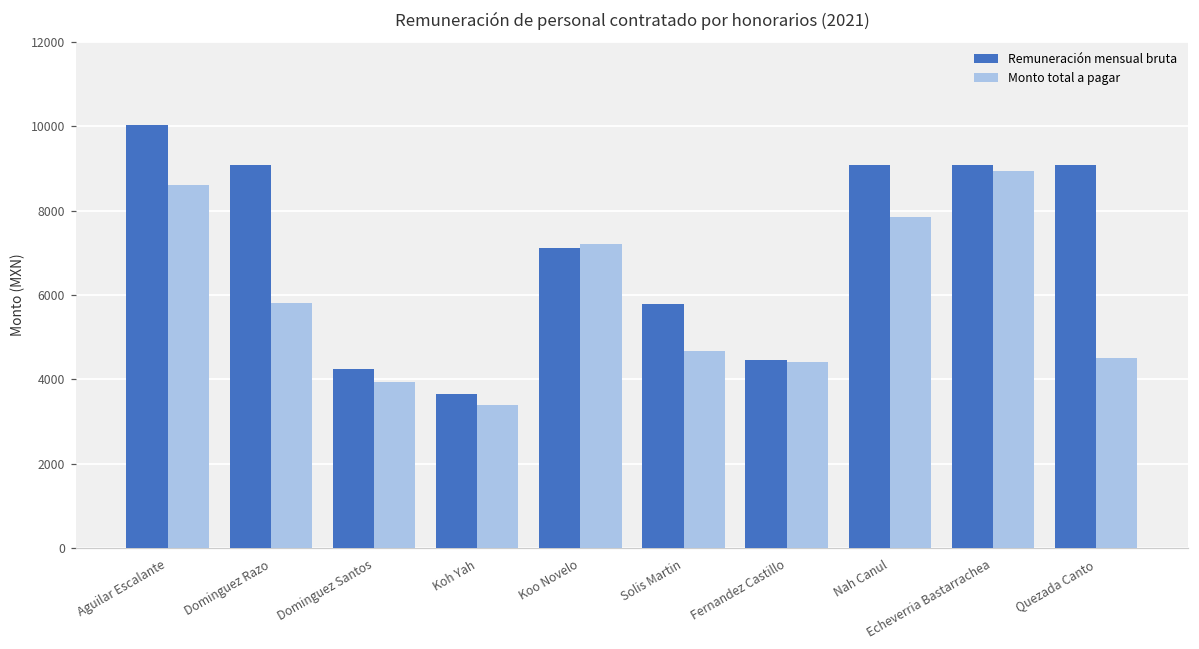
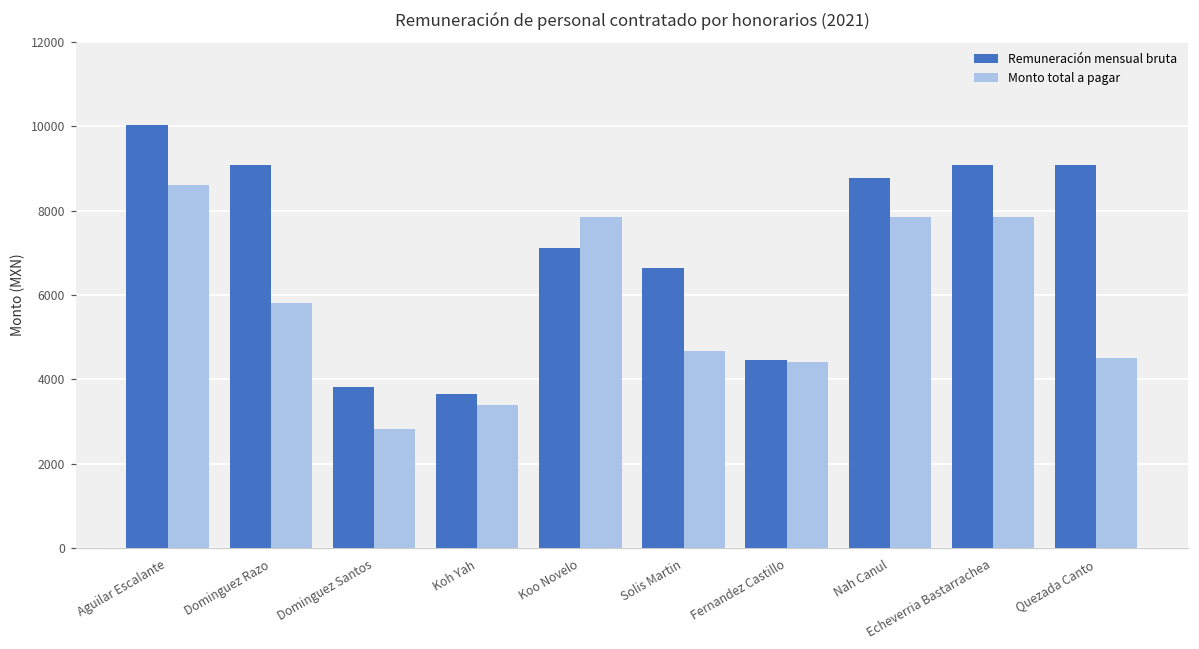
Remuneración mensual bruta, Dominguez Santos: 4300 -> 3800
Monto total a pagar, Dominguez Santos: 3900 -> 2800
Monto total a pagar, Koo Novelo: 7200 -> 7900
Remuneración mensual bruta, Solis Martin: 5800 -> 6600
Remuneración mensual bruta, Nah Canul: 9100 -> 8800
Monto total a pagar, Echeverria Bastarrachea: 8900 -> 7900
